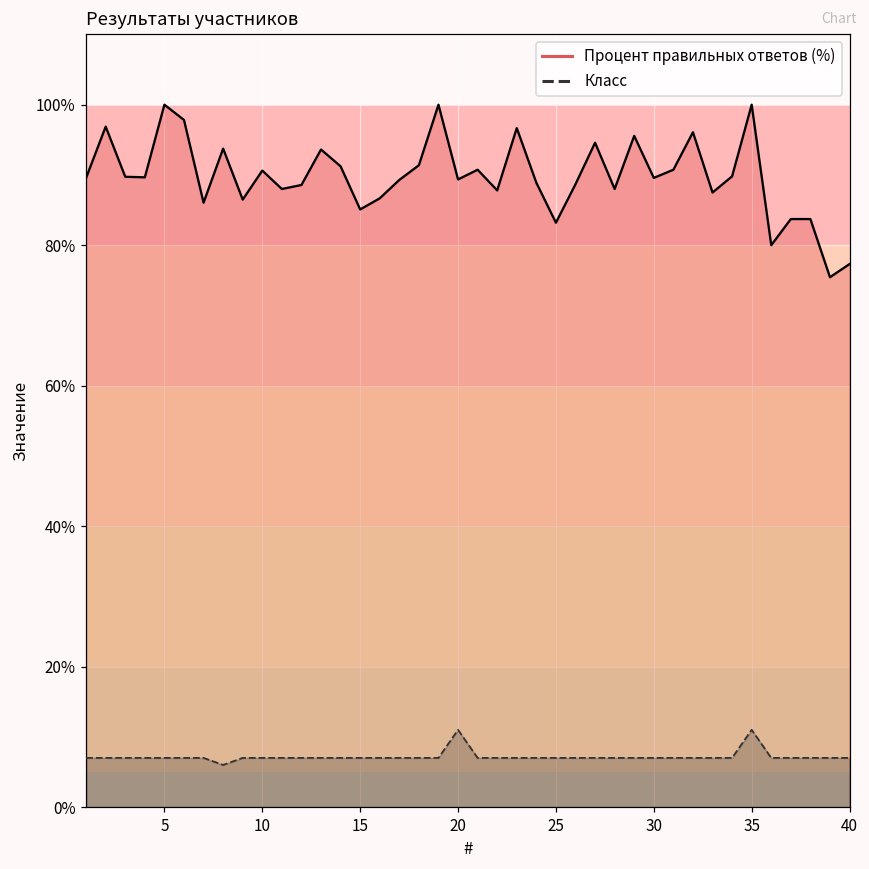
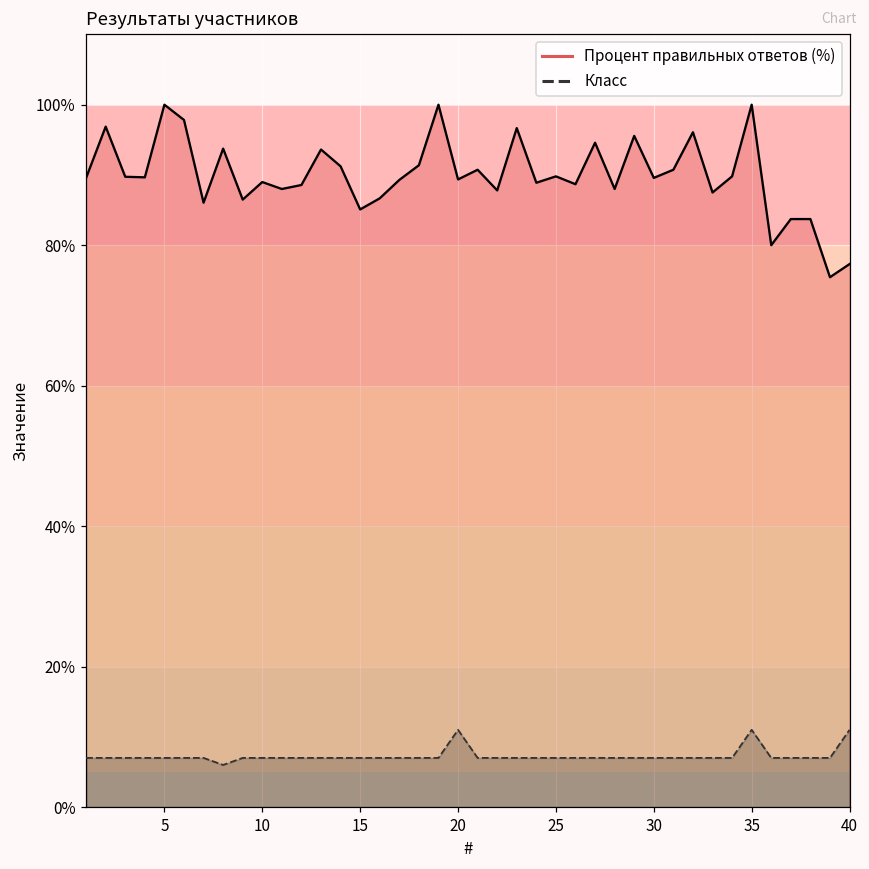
Процент правильных ответов (%), 10: 91% -> 89%
Процент правильных ответов (%), 25: 83% -> 90%
Класс, 40: 7% -> 11%
